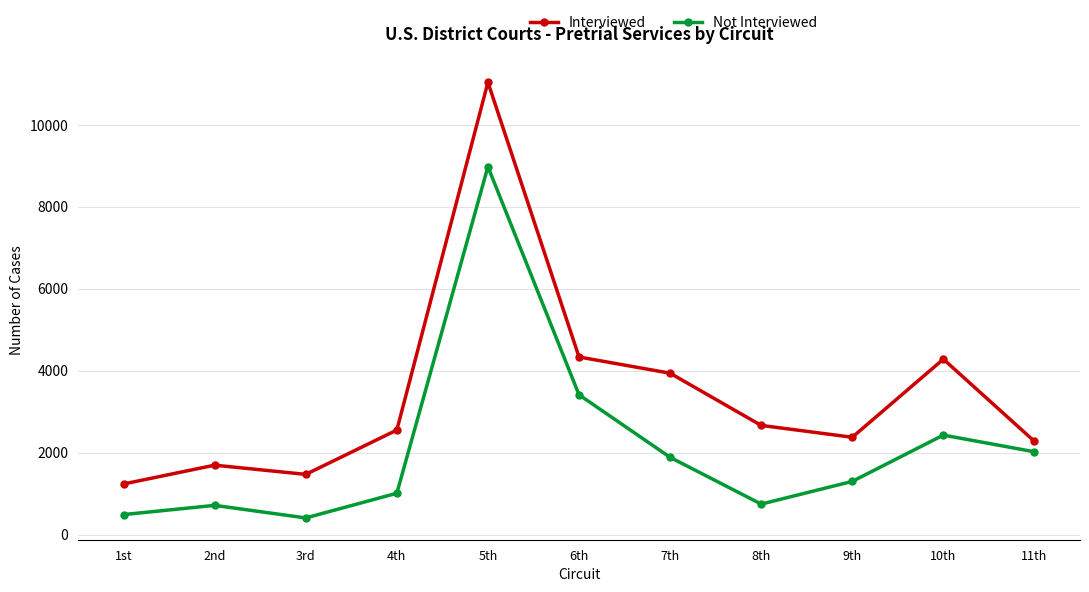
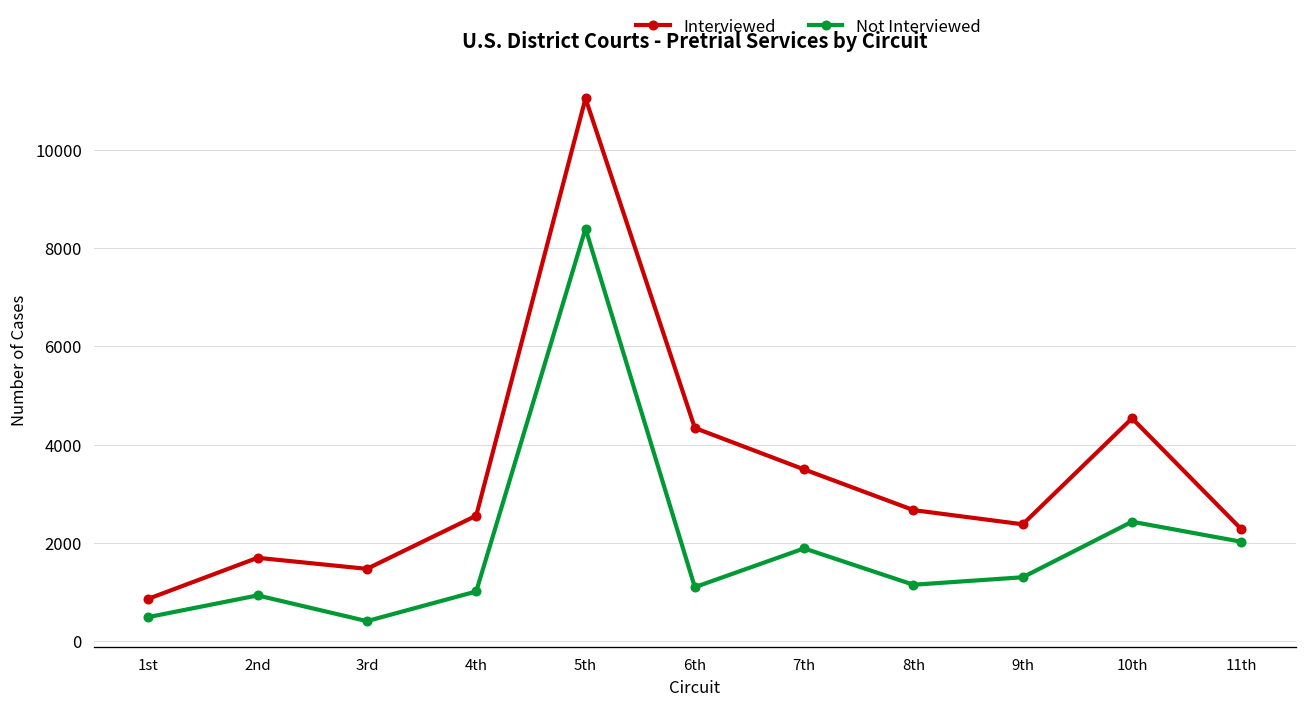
Interviewed, 1st: 1200 -> 900
Not Interviewed, 2nd: 700 -> 900
Not Interviewed, 5th: 9000 -> 8400
Not Interviewed, 6th: 3400 -> 1100
Interviewed, 7th: 3900 -> 3500
Not Interviewed, 8th: 700 -> 1100
Interviewed, 10th: 4300 -> 4500
